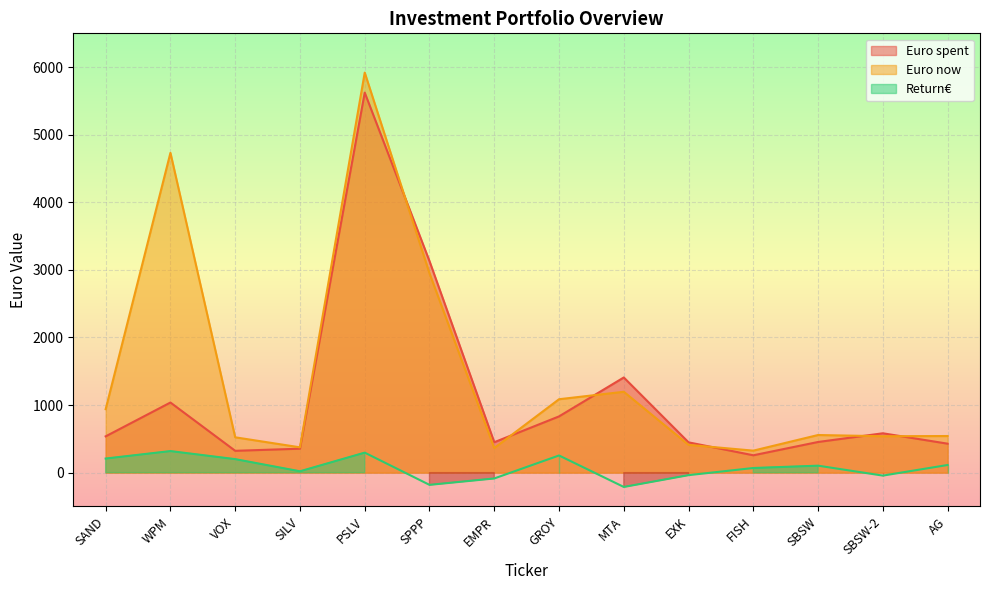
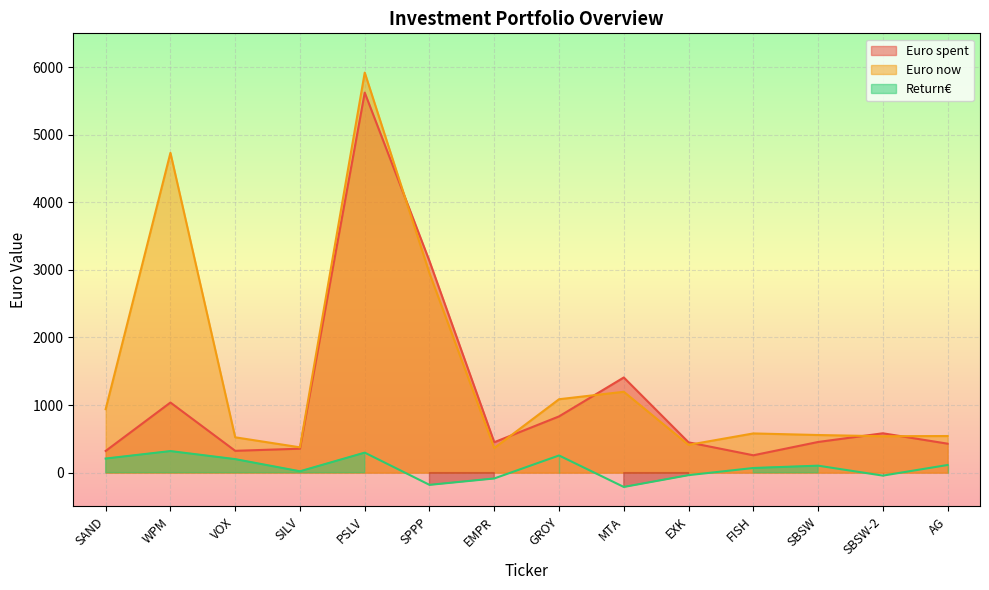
Euro spent, SAND: 500 -> 300
Euro now, FISH: 300 -> 600
